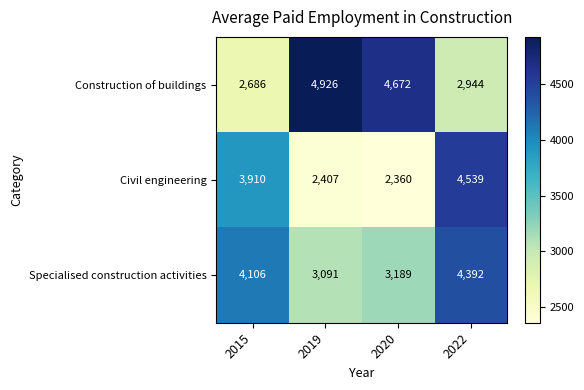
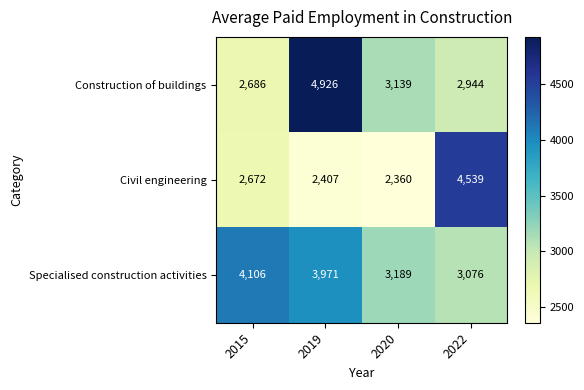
Construction of buildings, 2020: 4,672 -> 3,139
Civil engineering, 2015: 3,910 -> 2,672
Specialised construction activities, 2019: 3,091 -> 3,971
Specialised construction activities, 2022: 4,392 -> 3,076
